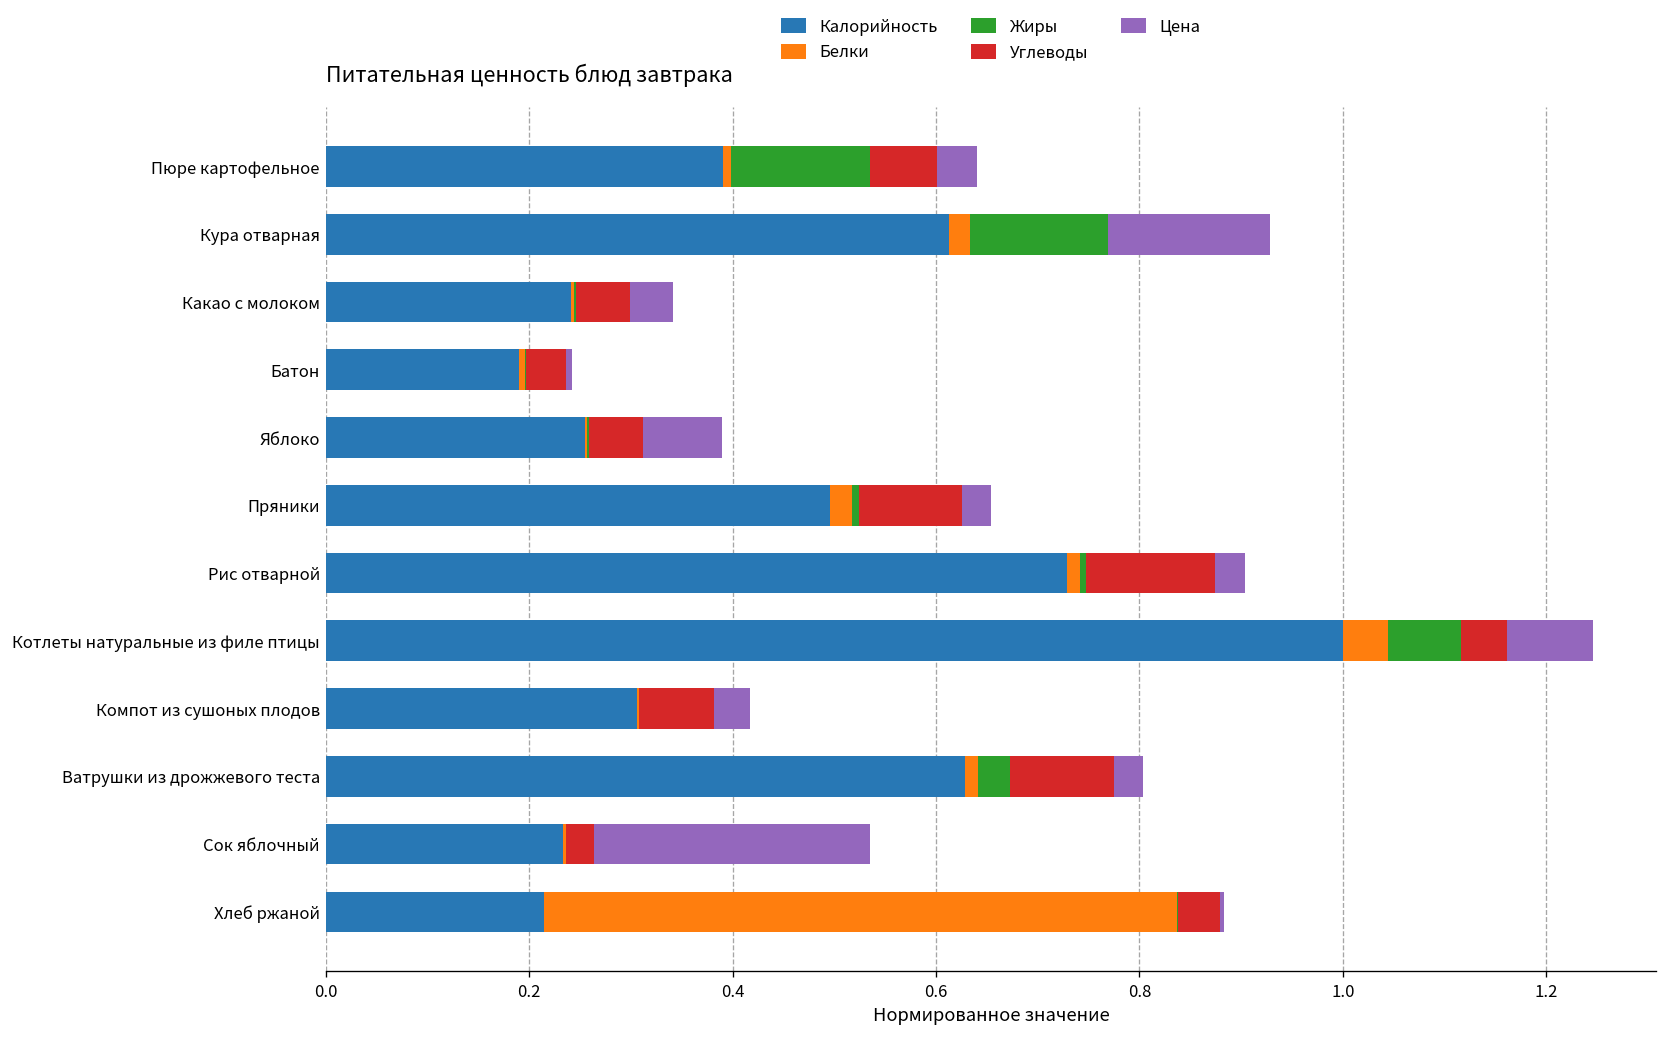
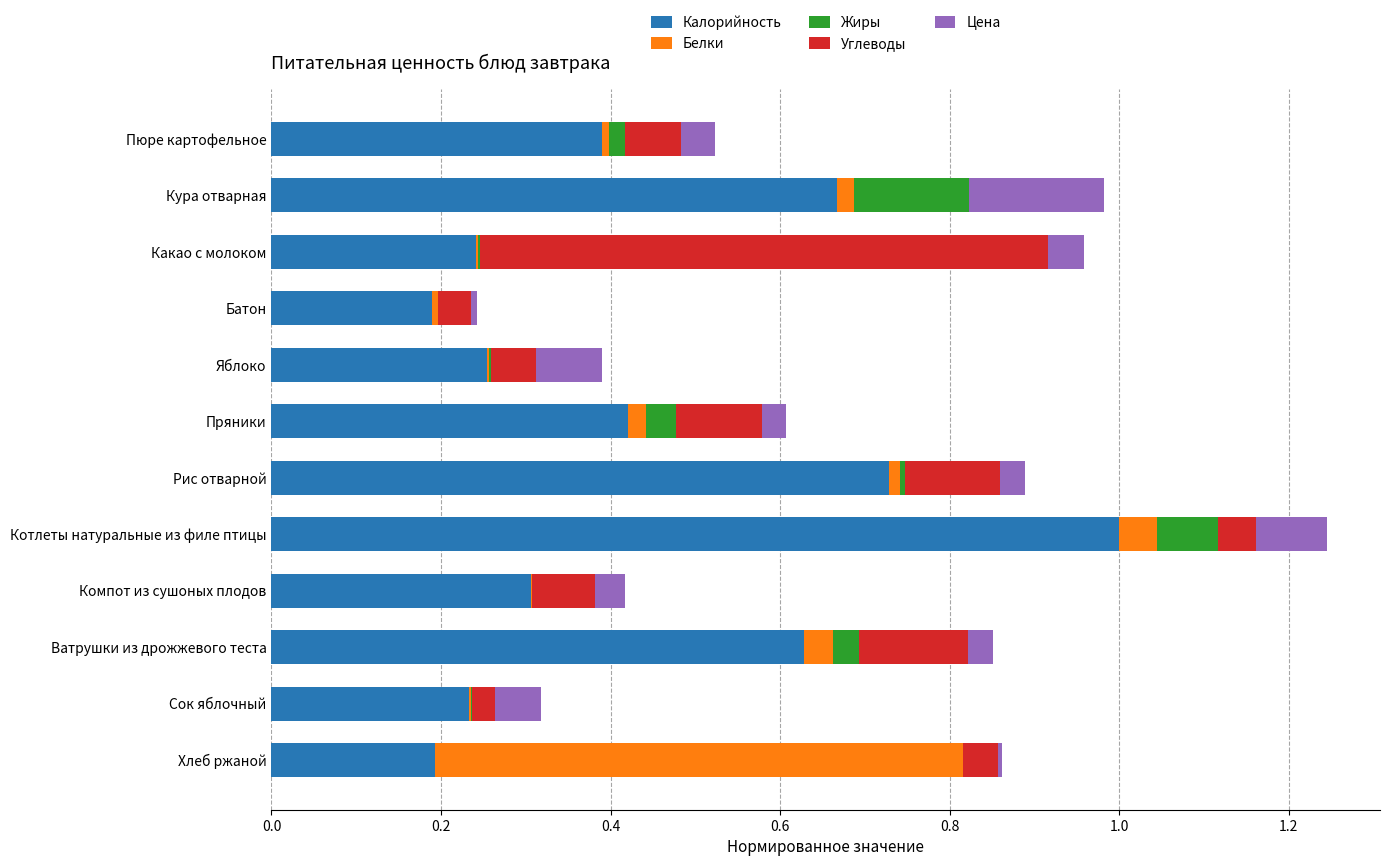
Жиры, Пюре картофельное: 0.14 -> 0.02
Калорийность, Кура отварная: 0.61 -> 0.67
Углеводы, Какао с молоком: 0.05 -> 0.67
Калорийность, Пряники: 0.50 -> 0.42
Жиры, Пряники: 0.01 -> 0.03
Углеводы, Рис отварной: 0.13 -> 0.11
Белки, Ватрушки из дрожжевого теста: 0.01 -> 0.03
Углеводы, Ватрушки из дрожжевого теста: 0.10 -> 0.13
Цена, Сок яблочный: 0.27 -> 0.05
Калорийность, Хлеб ржаной: 0.21 -> 0.19
